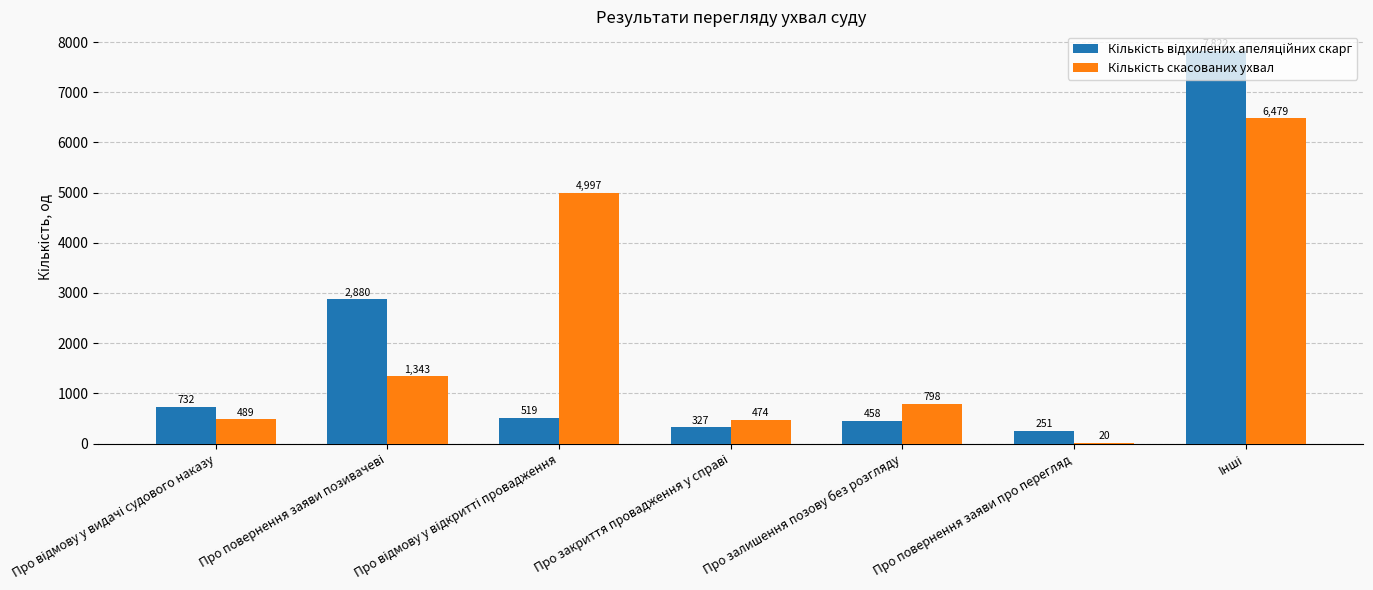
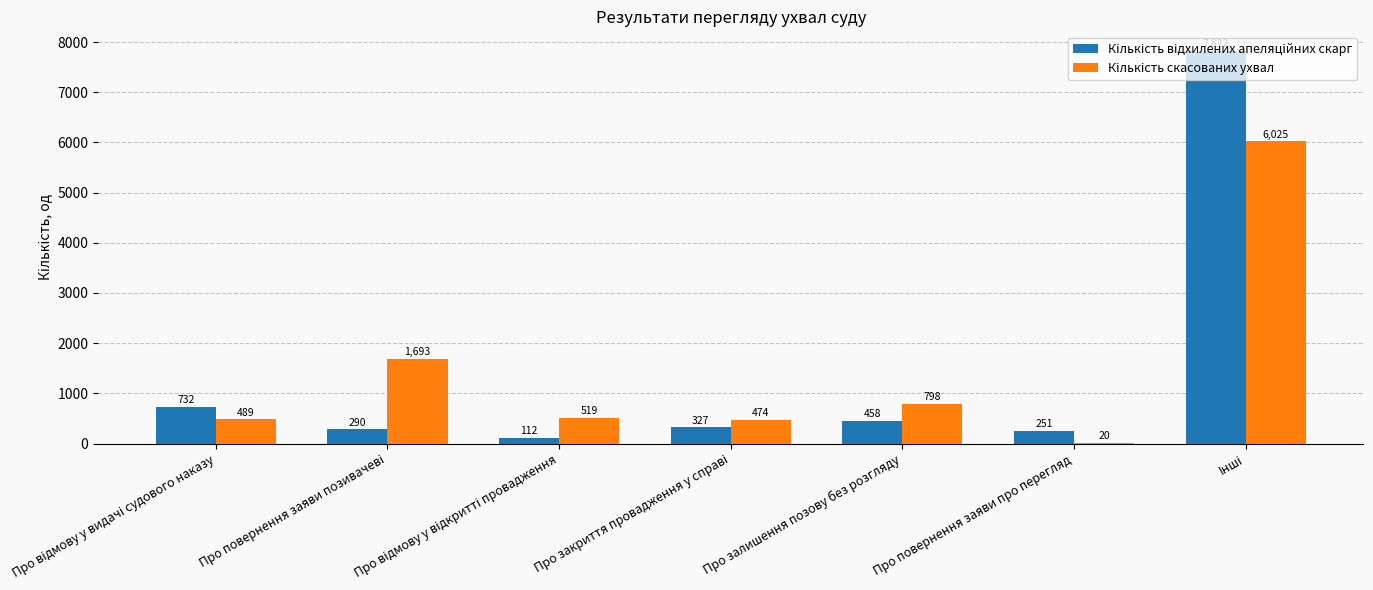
Кількість відхилених апеляційних скарг, Про повернення заяви позивачеві: 2,880 -> 290
Кількість скасованих ухвал, Про повернення заяви позивачеві: 1,343 -> 1,693
Кількість відхилених апеляційних скарг, Про відмову у відкритті провадження: 519 -> 112
Кількість скасованих ухвал, Про відмову у відкритті провадження: 4,997 -> 519
Кількість скасованих ухвал, Інші: 6,479 -> 6,025
